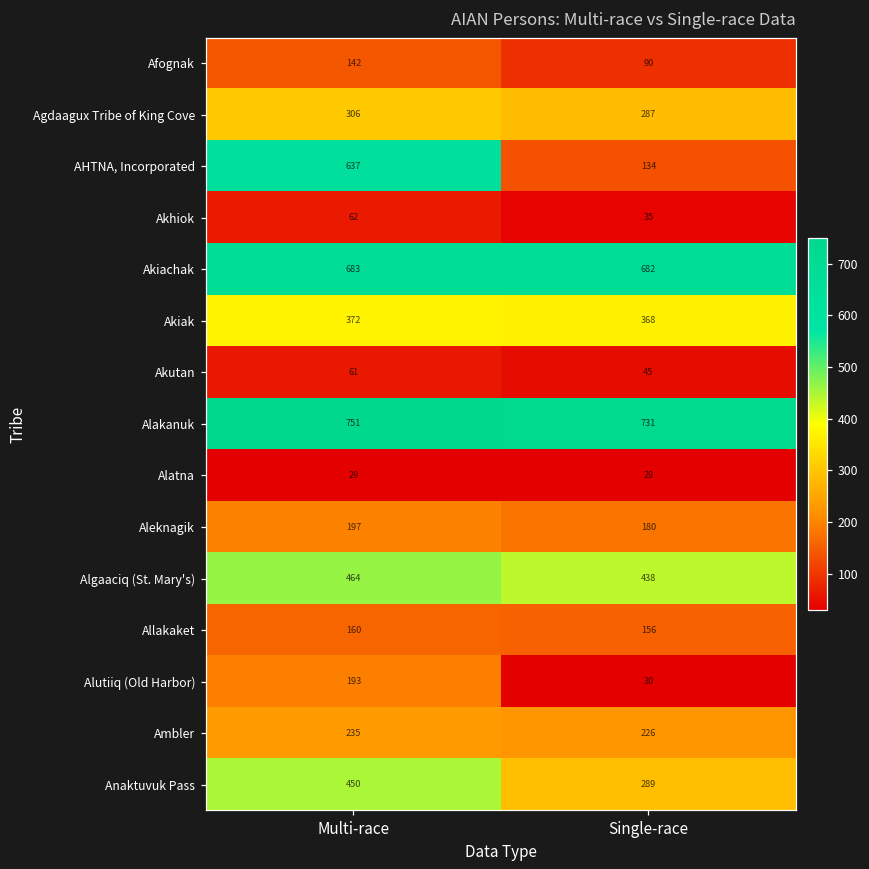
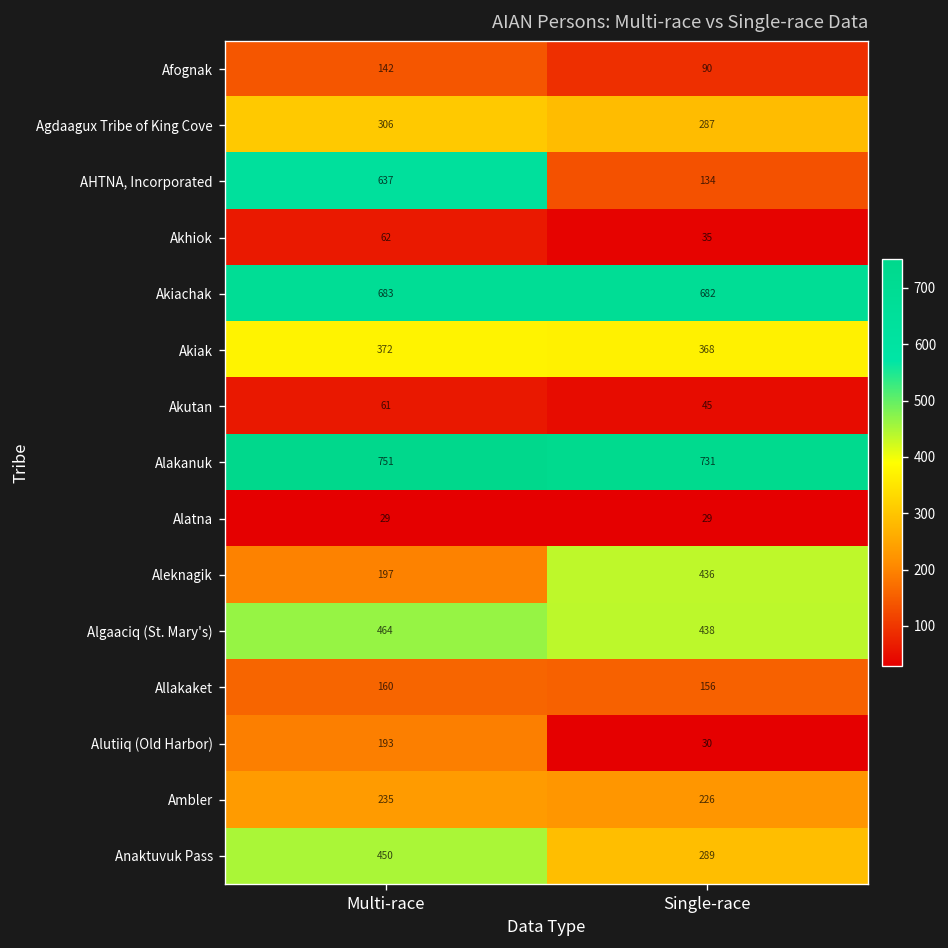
Aleknagik, Single-race: 180 -> 436
